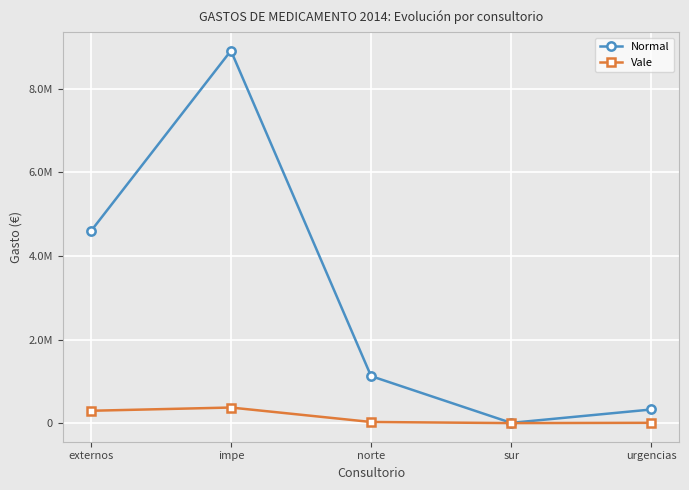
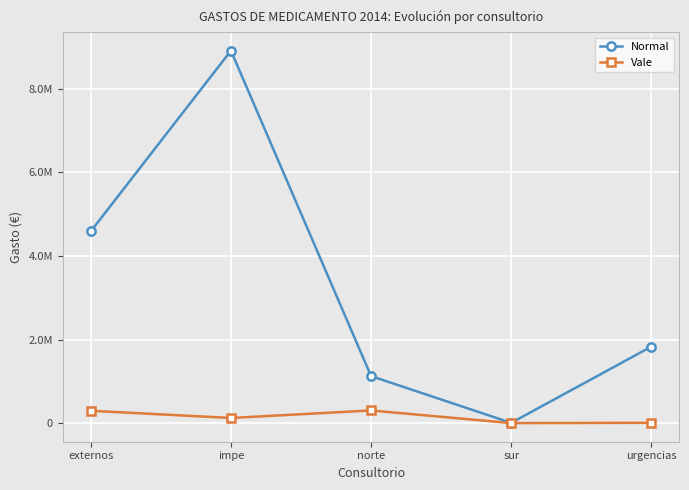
Vale, impe: 400000 -> 100000
Vale, norte: 0 -> 300000
Normal, urgencias: 300000 -> 1800000
